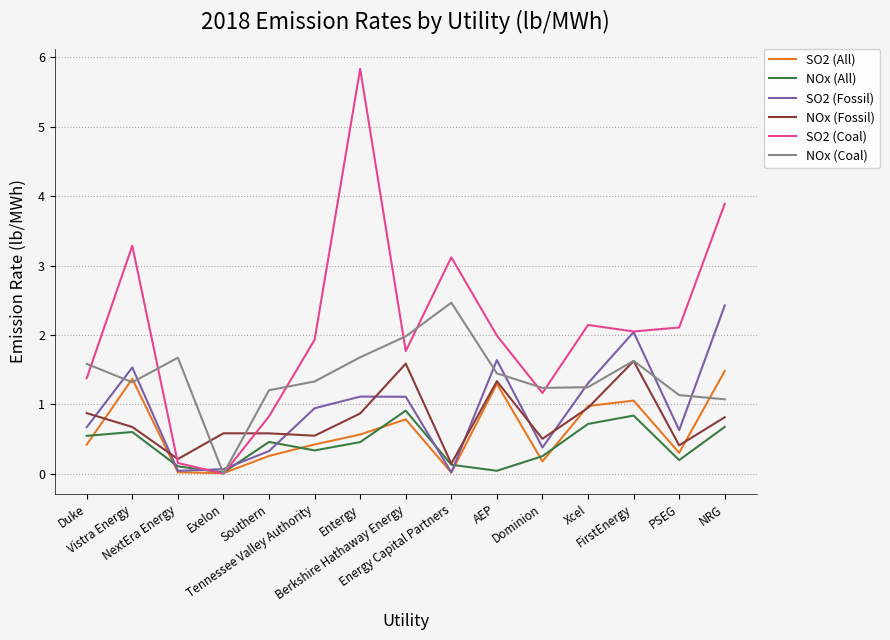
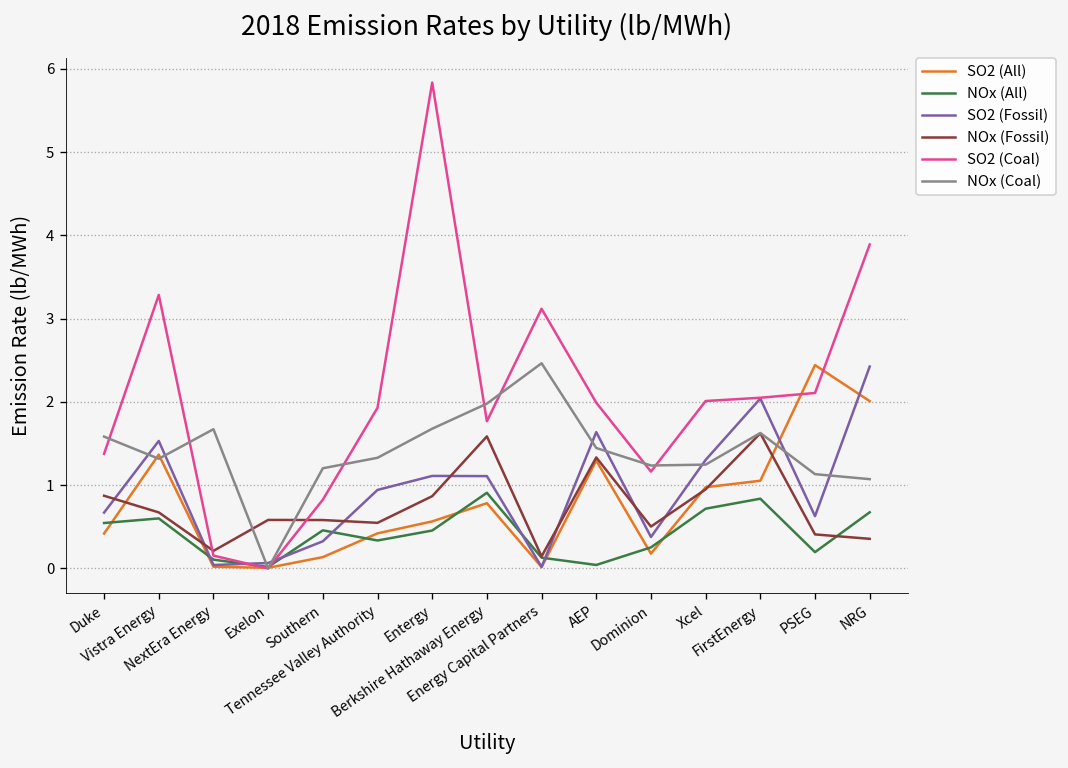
SO2 (All), Southern: 0.3 -> 0.1
SO2 (Coal), Xcel: 2.1 -> 2.0
SO2 (All), PSEG: 0.3 -> 2.4
SO2 (All), NRG: 1.5 -> 2.0
NOx (Fossil), NRG: 0.8 -> 0.4
